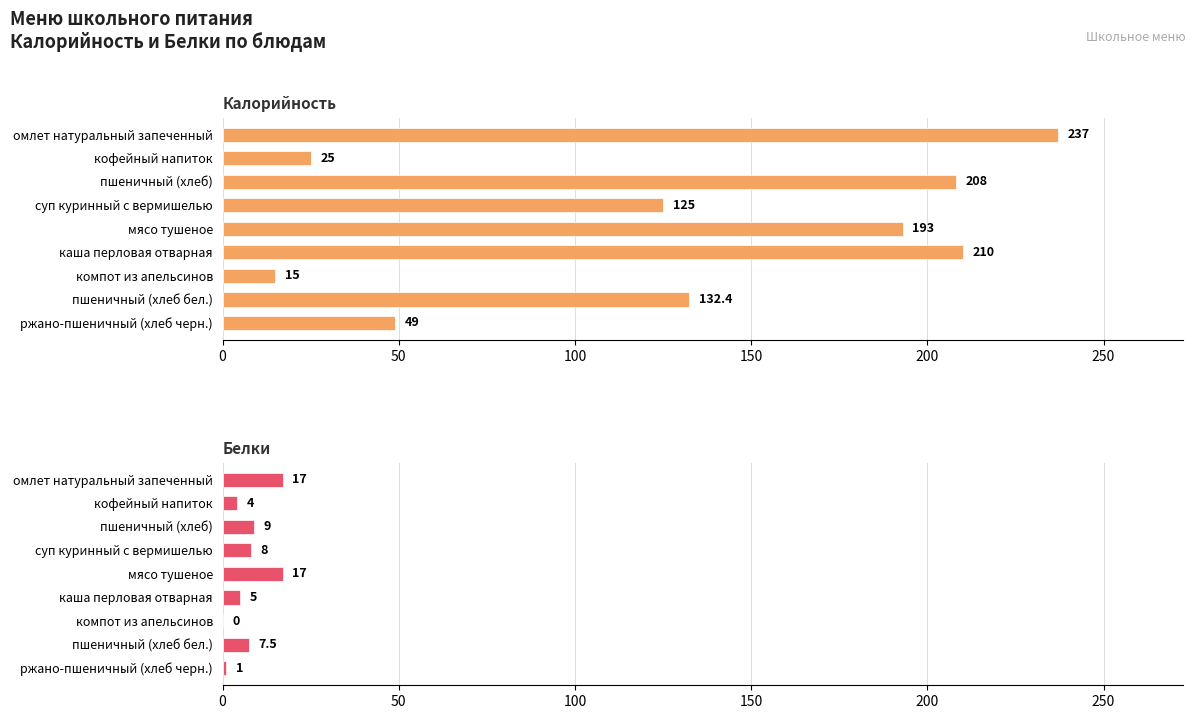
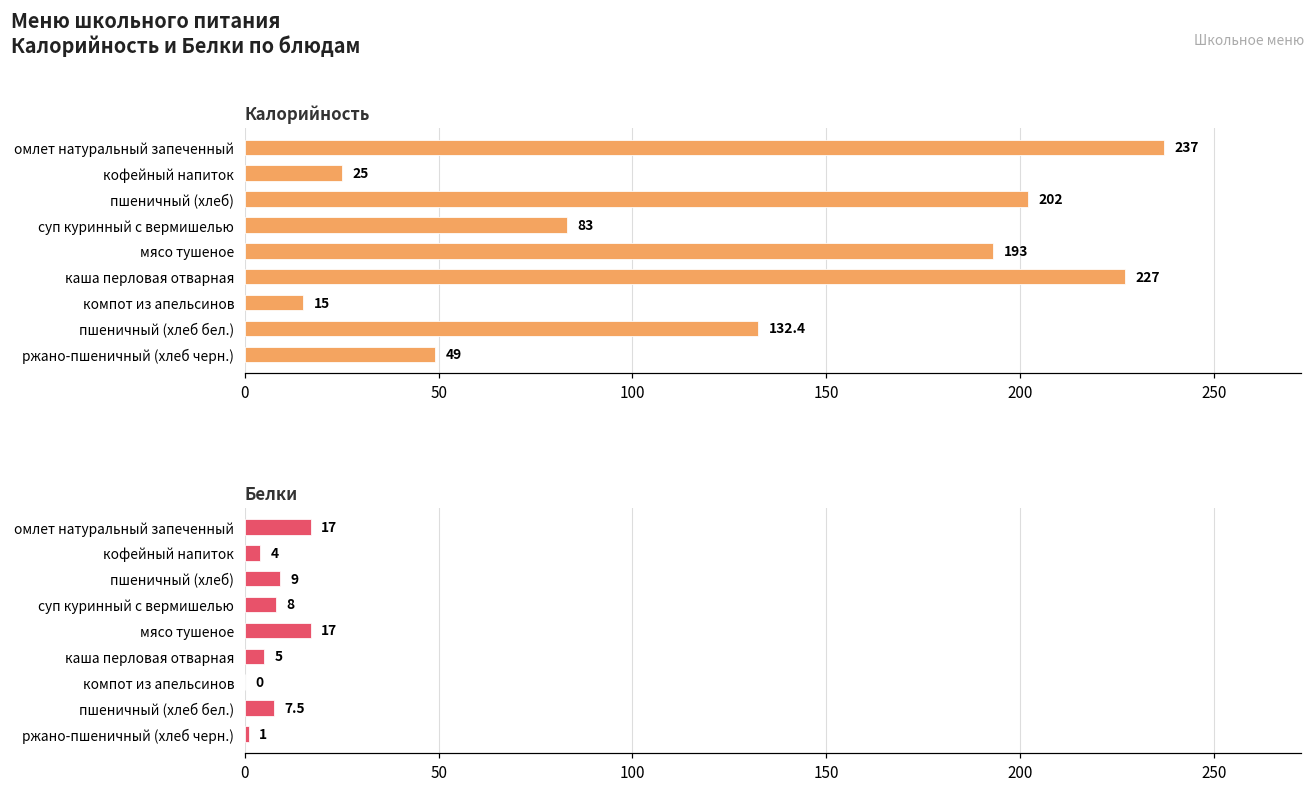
Калорийность, пшеничный (хлеб): 208 -> 202
Калорийность, суп куринный с вермишелью: 125 -> 83
Калорийность, каша перловая отварная: 210 -> 227
